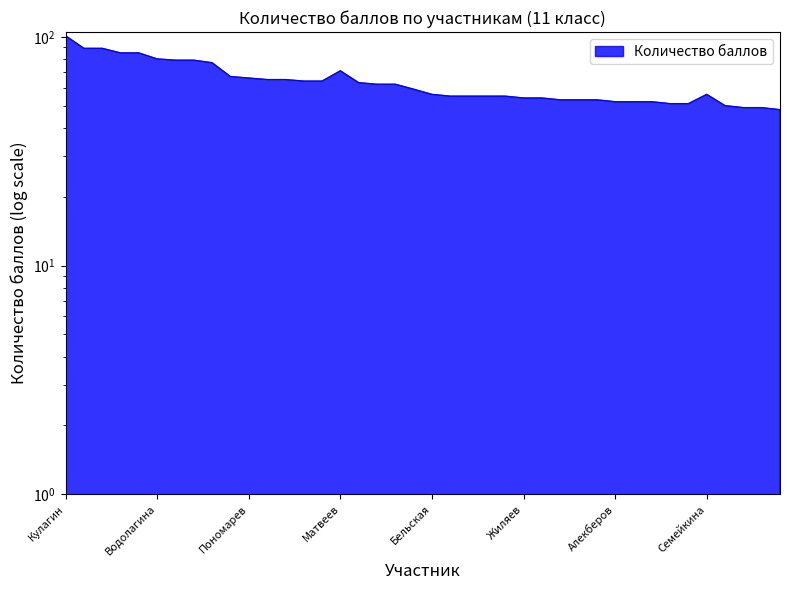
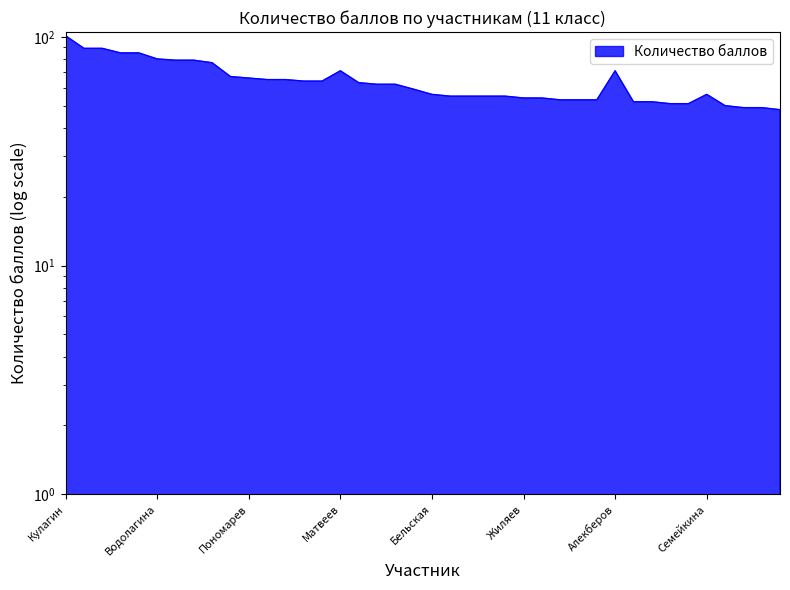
Алекберов: 52 -> 71
